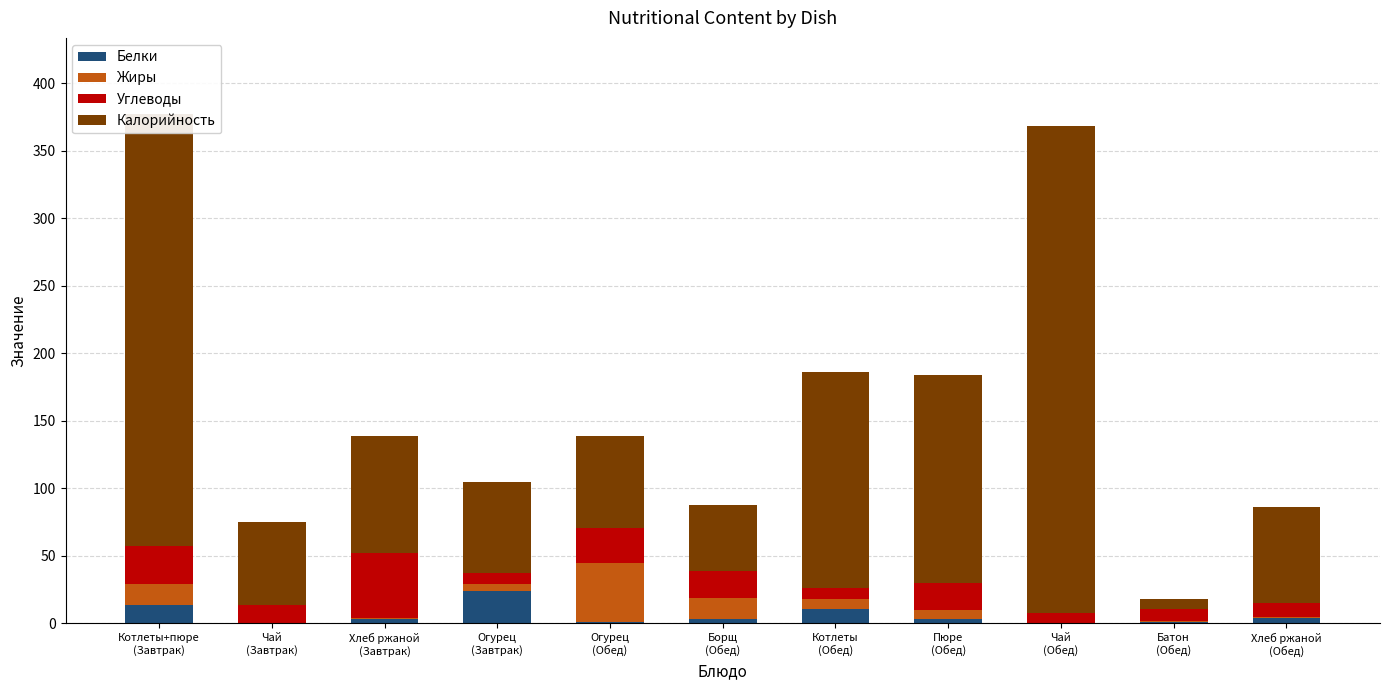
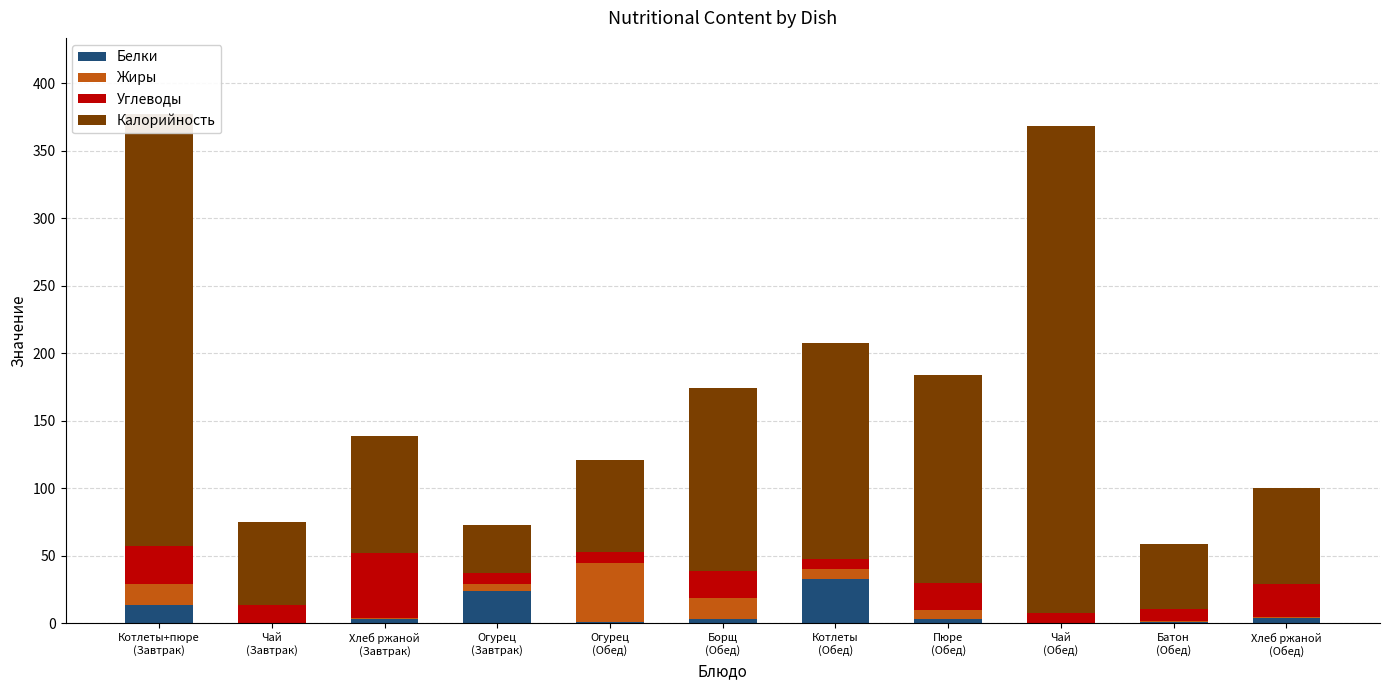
Калорийность, Огурец (Завтрак): 68 -> 36
Углеводы, Огурец (Обед): 26 -> 8
Калорийность, Борщ (Обед): 49 -> 135
Белки, Котлеты (Обед): 11 -> 33
Калорийность, Батон (Обед): 7 -> 48
Углеводы, Хлеб ржаной (Обед): 10 -> 24
